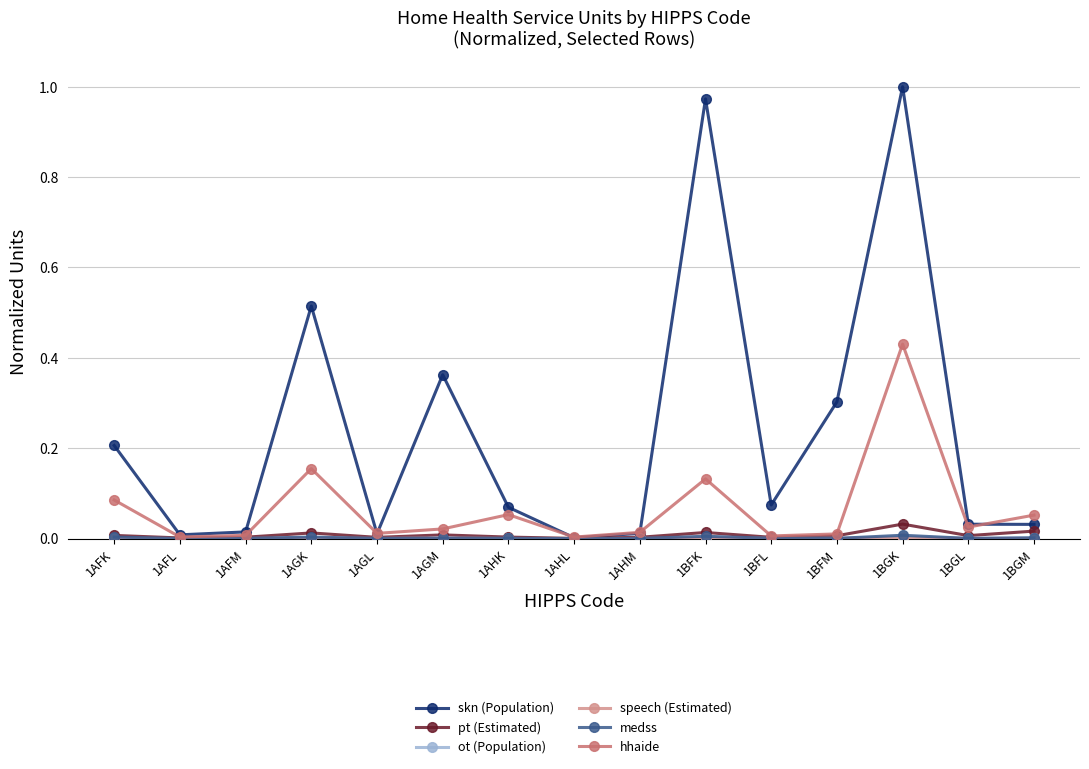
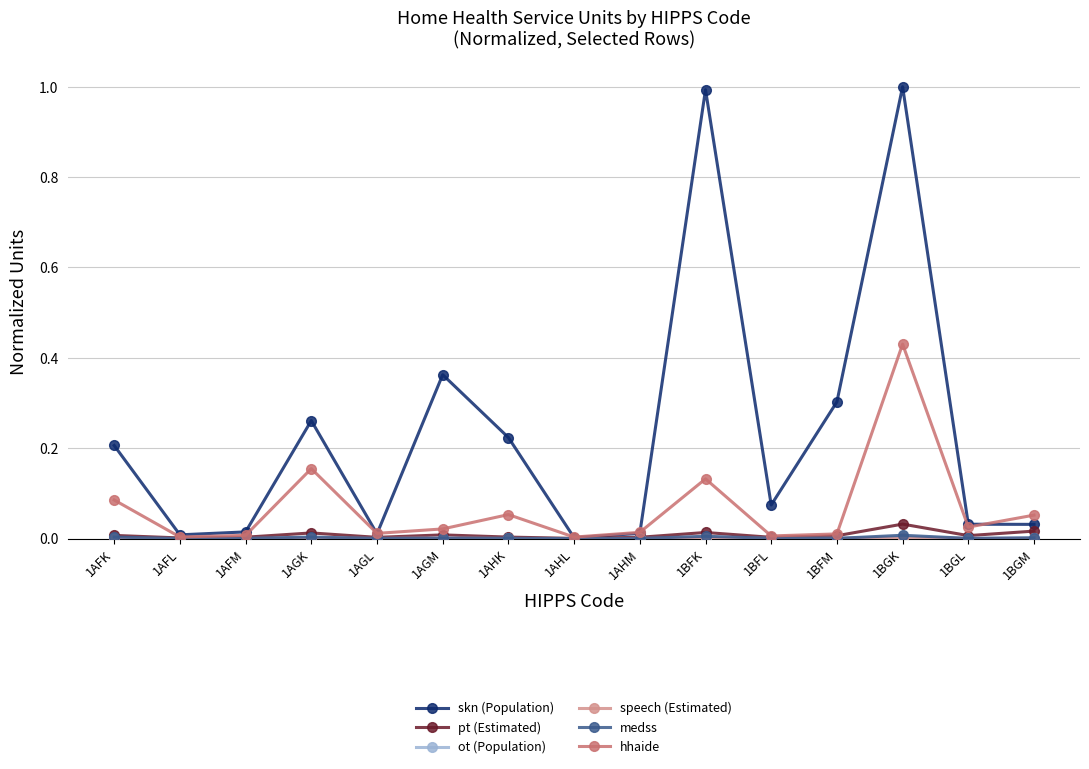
skn (Population), 1AGK: 0.51 -> 0.26
skn (Population), 1AHK: 0.07 -> 0.22
skn (Population), 1BFK: 0.97 -> 0.99
